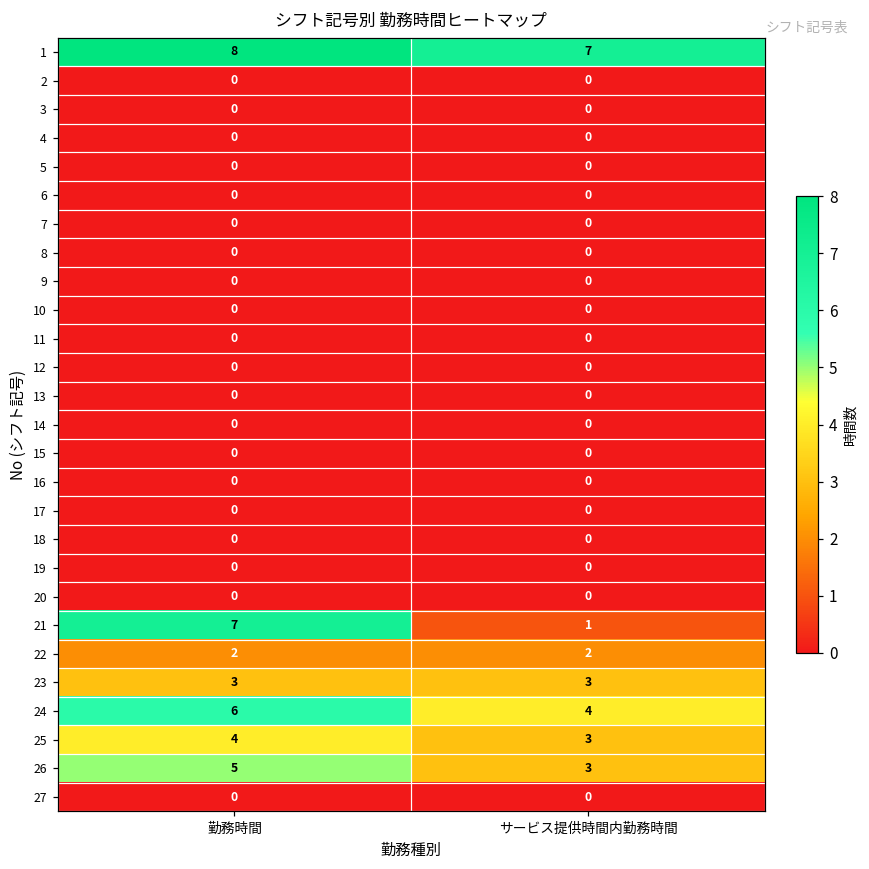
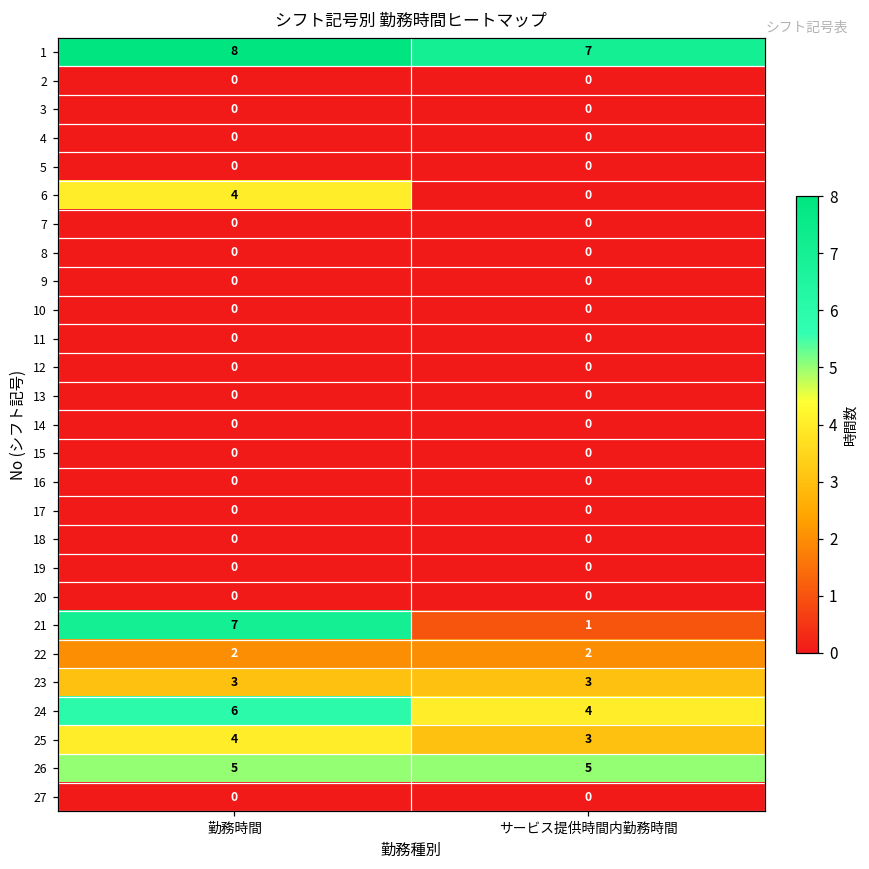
6, 勤務時間: 0 -> 4
26, サービス提供時間内勤務時間: 3 -> 5
